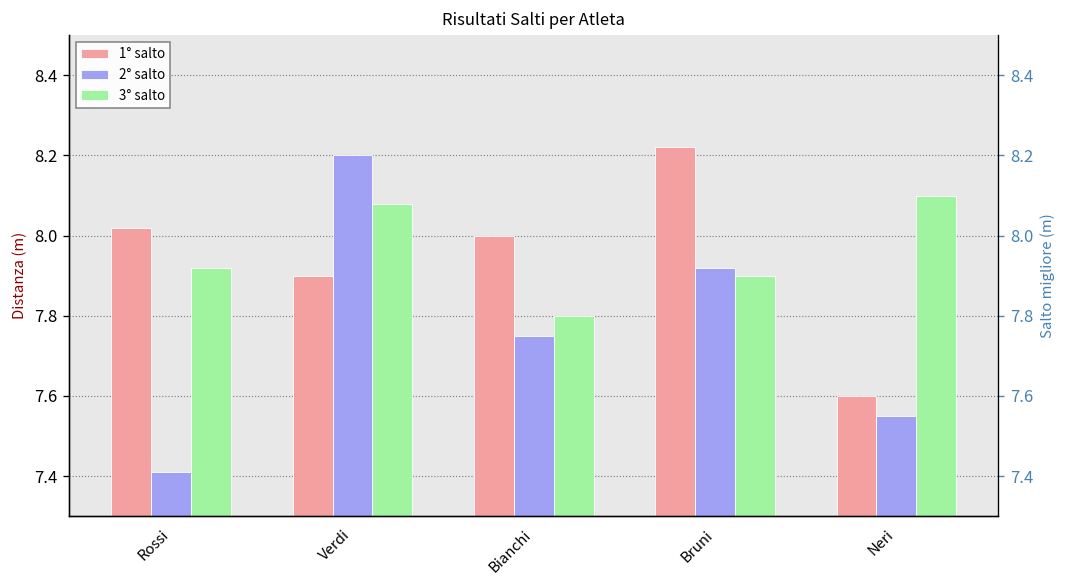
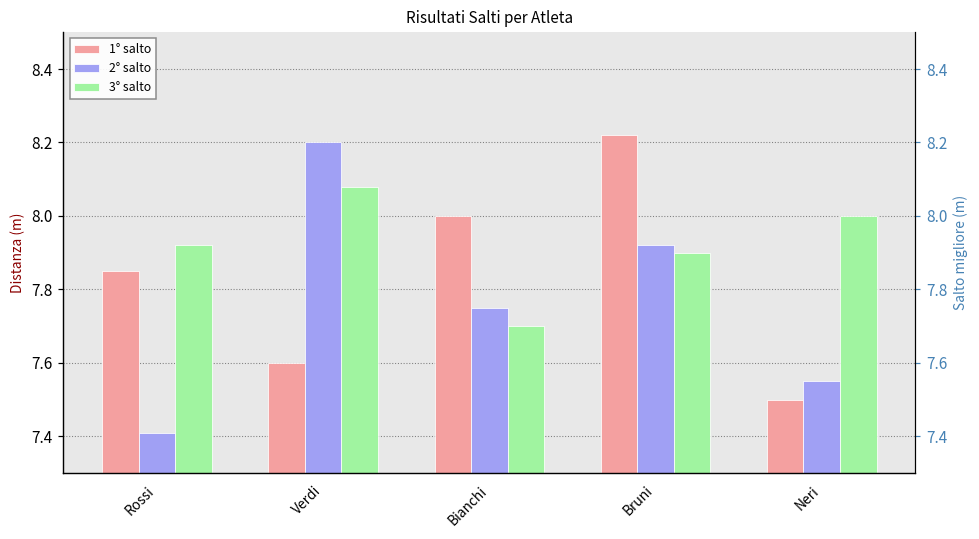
1° salto, Rossi: 8.02 -> 7.85
1° salto, Verdi: 7.9 -> 7.6
3° salto, Bianchi: 7.8 -> 7.7
1° salto, Neri: 7.6 -> 7.5
3° salto, Neri: 8.1 -> 8.0
